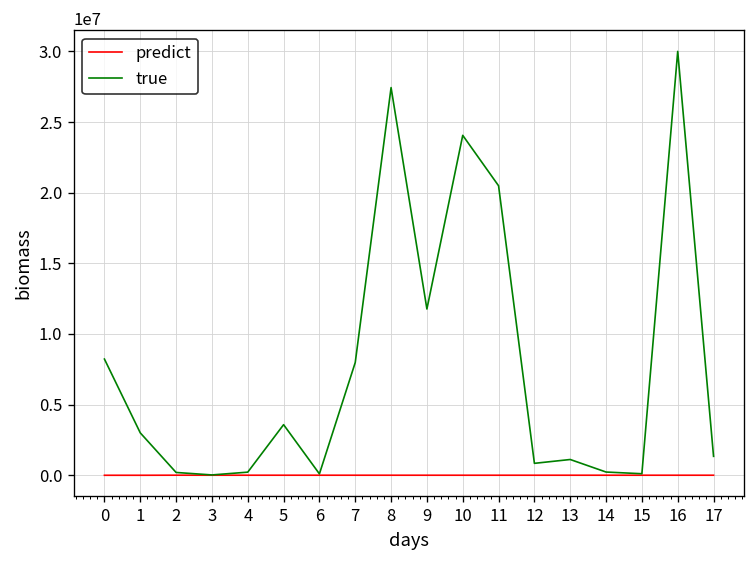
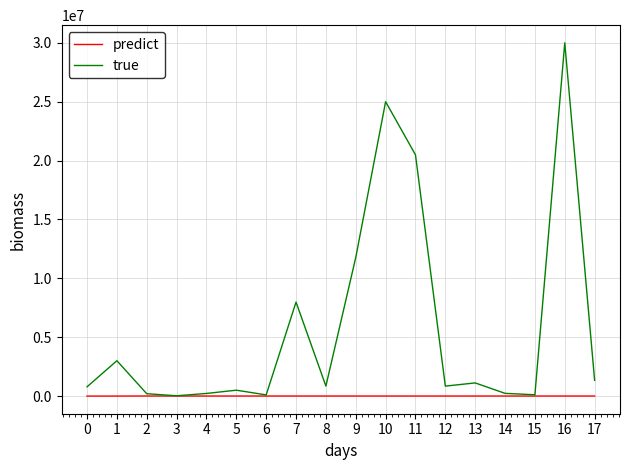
true, 0: 8200000 -> 800000
true, 5: 3600000 -> 500000
true, 8: 27400000 -> 900000
true, 10: 24100000 -> 25000000
